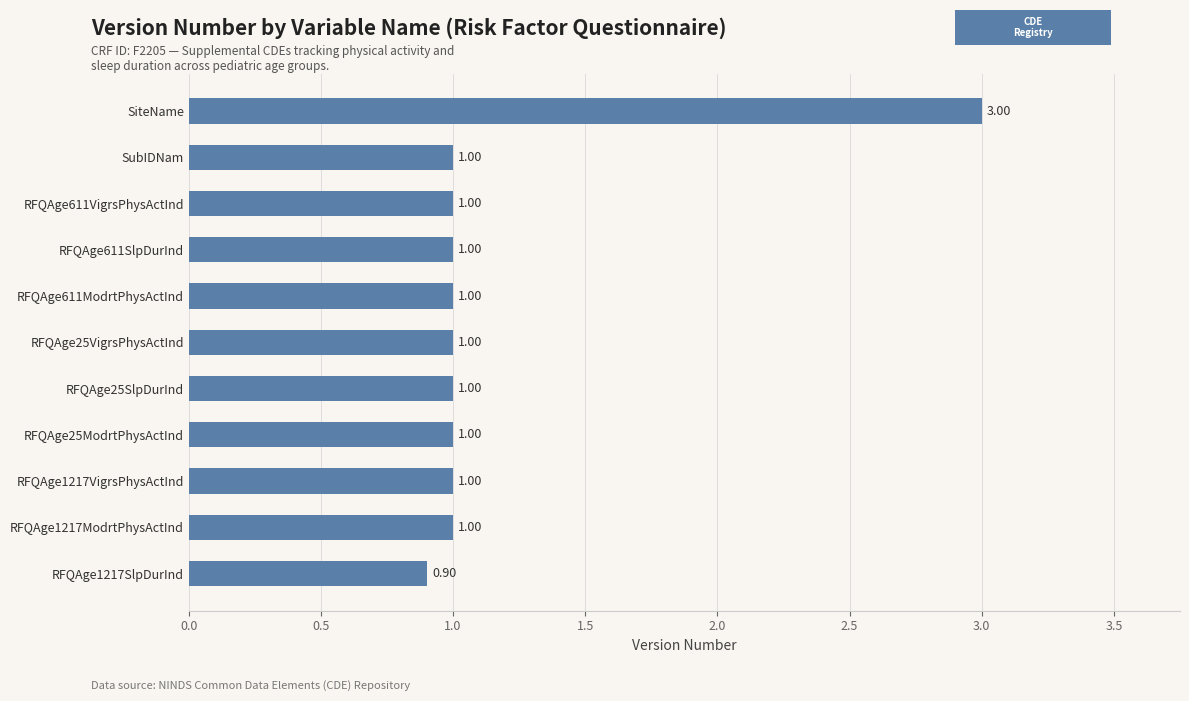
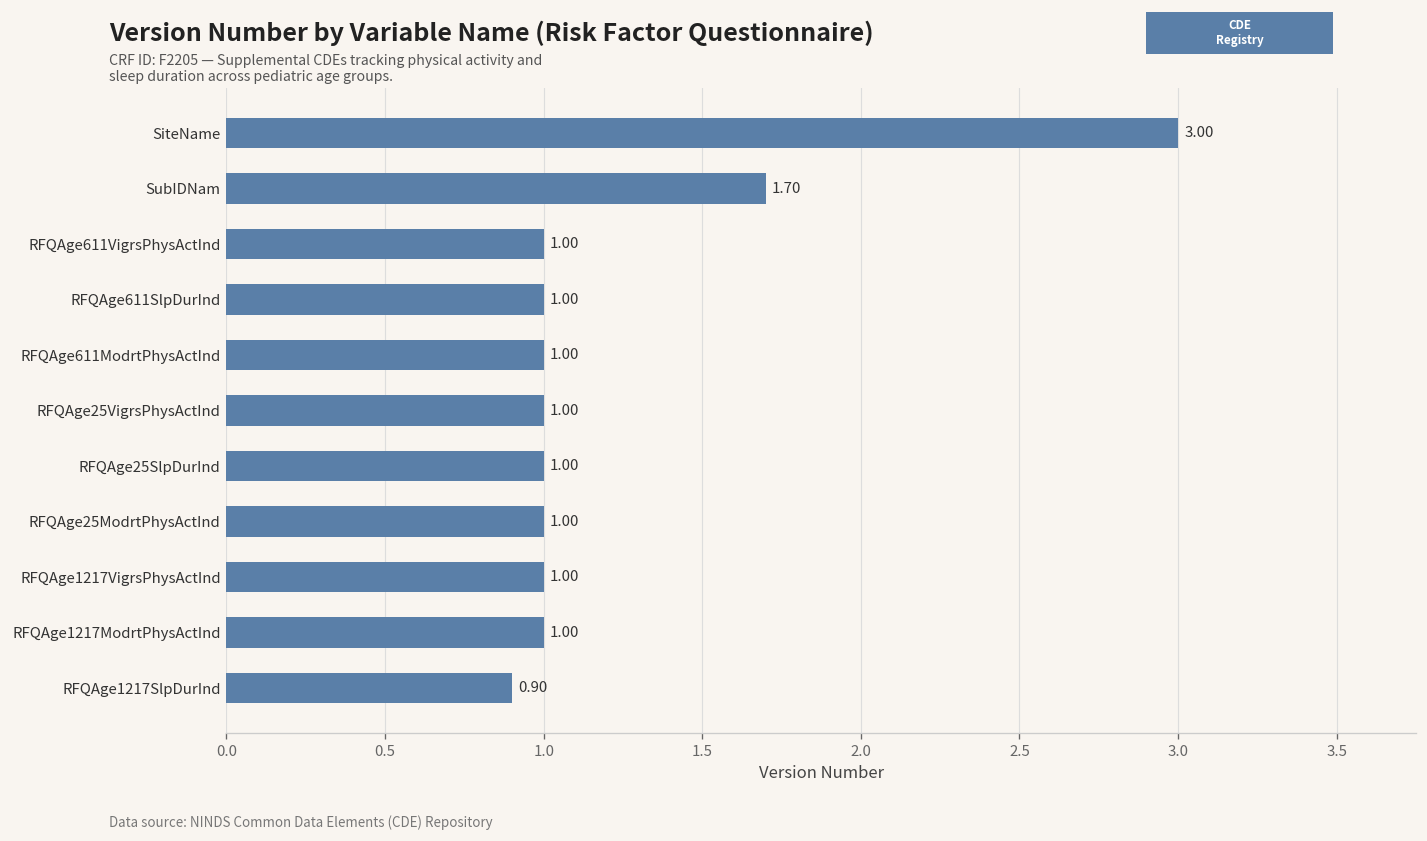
SubIDNam: 1.00 -> 1.70
